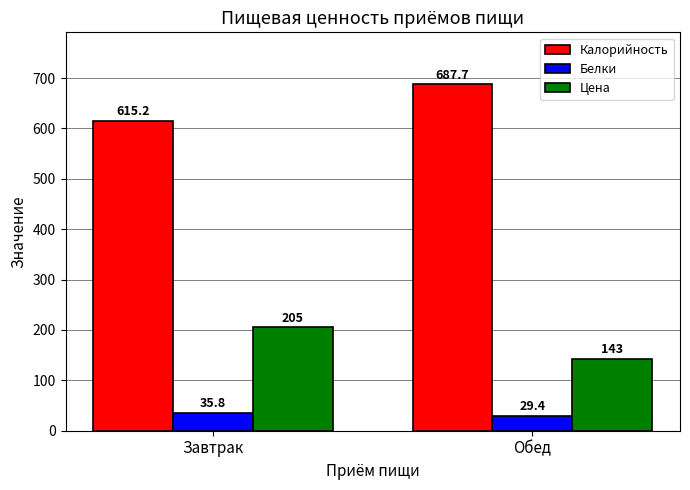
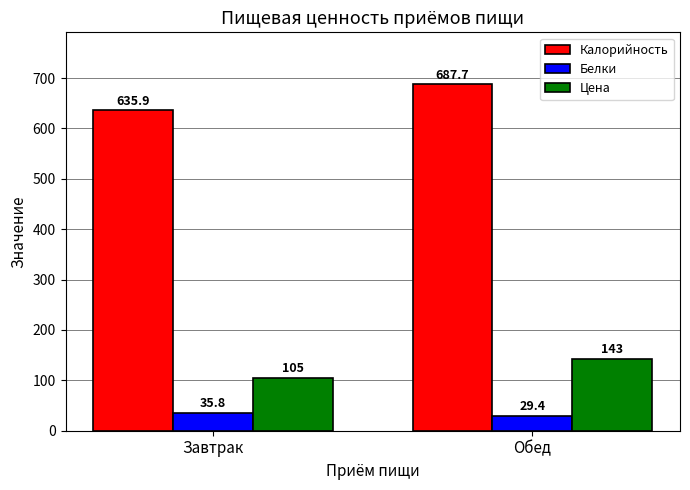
Калорийность, Завтрак: 615.2 -> 635.9
Цена, Завтрак: 205 -> 105
